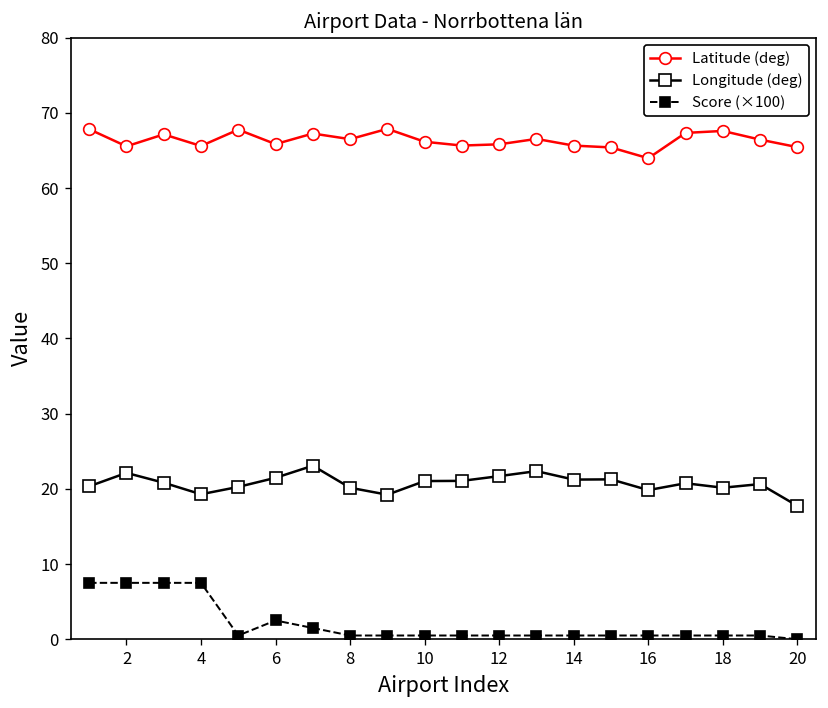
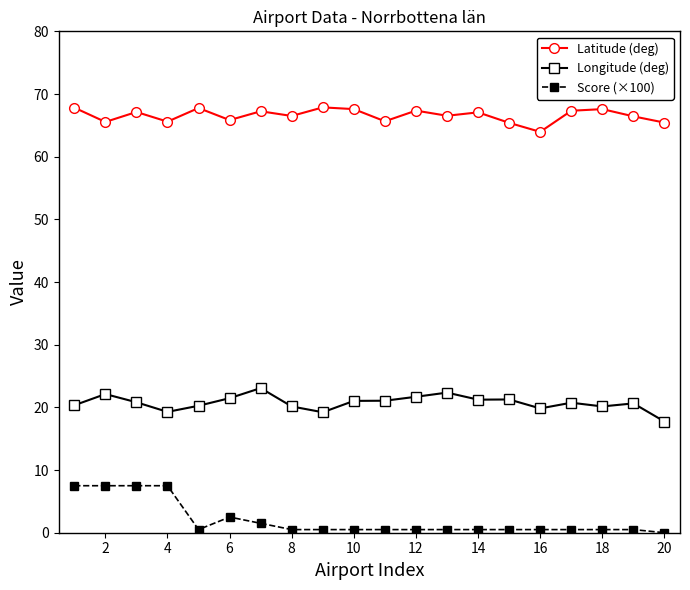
Latitude (deg), 10: 66 -> 68
Latitude (deg), 12: 66 -> 67
Latitude (deg), 14: 66 -> 67
